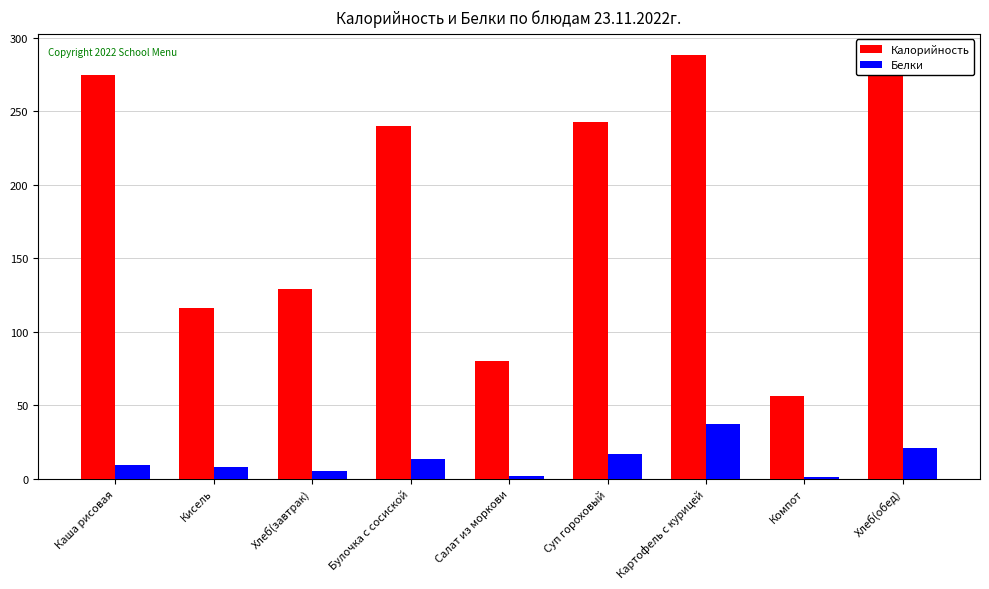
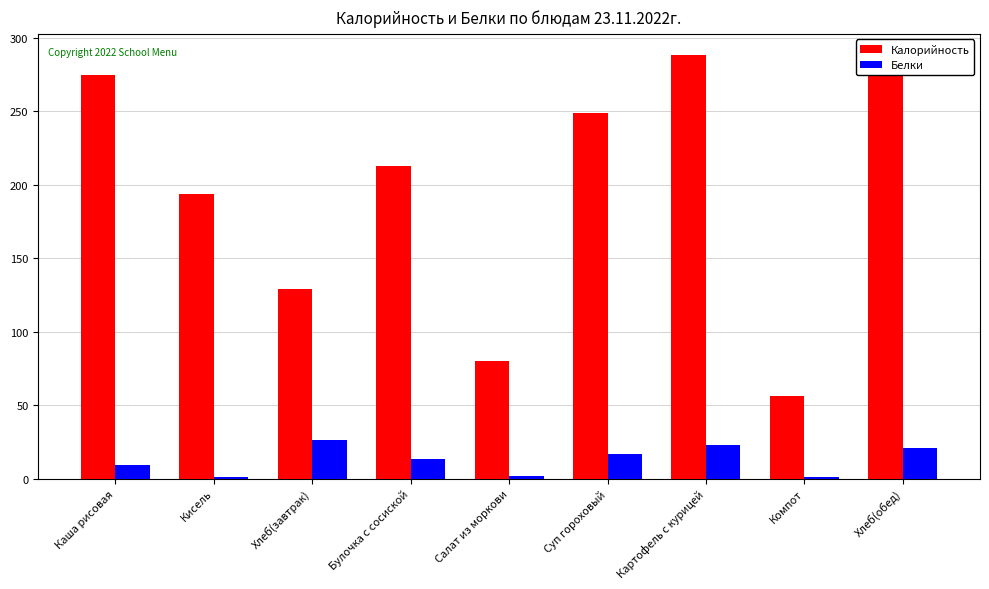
Калорийность, Кисель: 116 -> 194
Белки, Кисель: 8 -> 1
Белки, Хлеб(завтрак): 5 -> 26
Калорийность, Булочка с сосиской: 240 -> 213
Калорийность, Суп гороховый: 243 -> 249
Белки, Картофель с курицей: 37 -> 23
